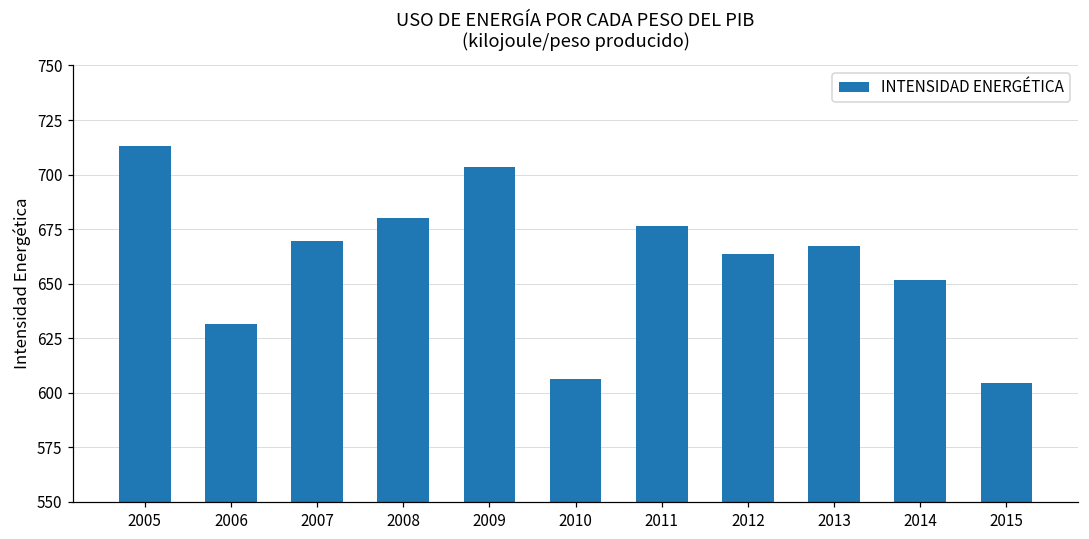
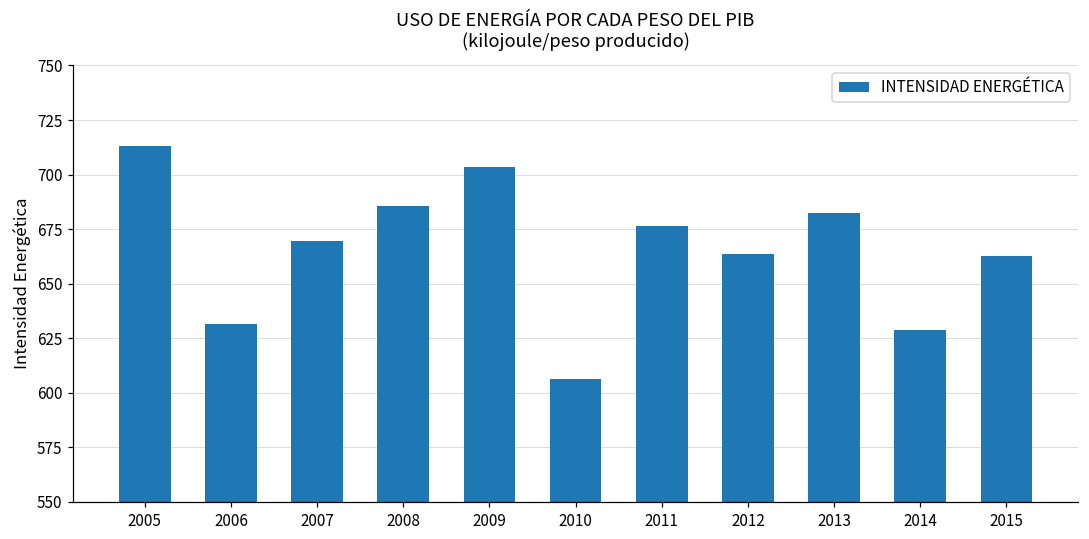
2008: 680 -> 685
2013: 667 -> 682
2014: 652 -> 629
2015: 604 -> 663
